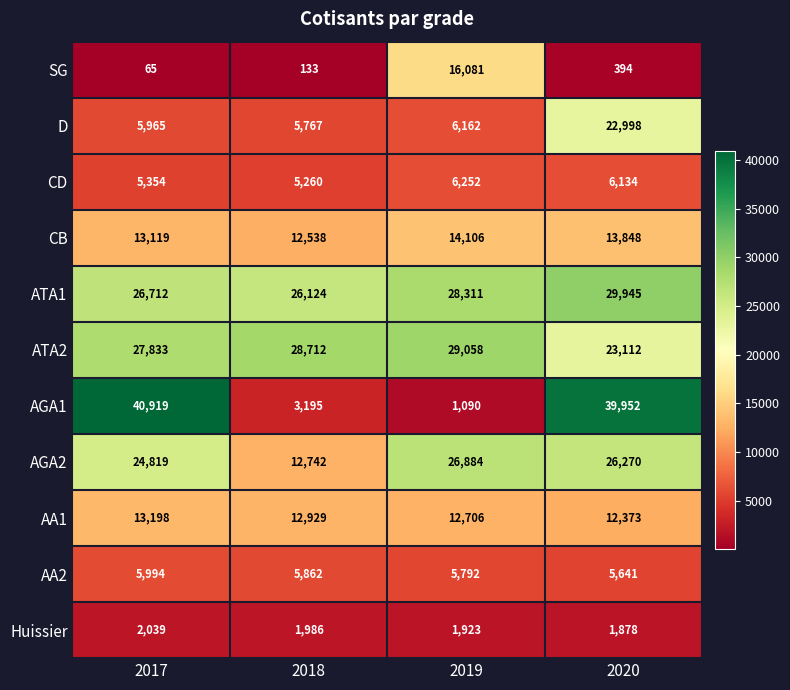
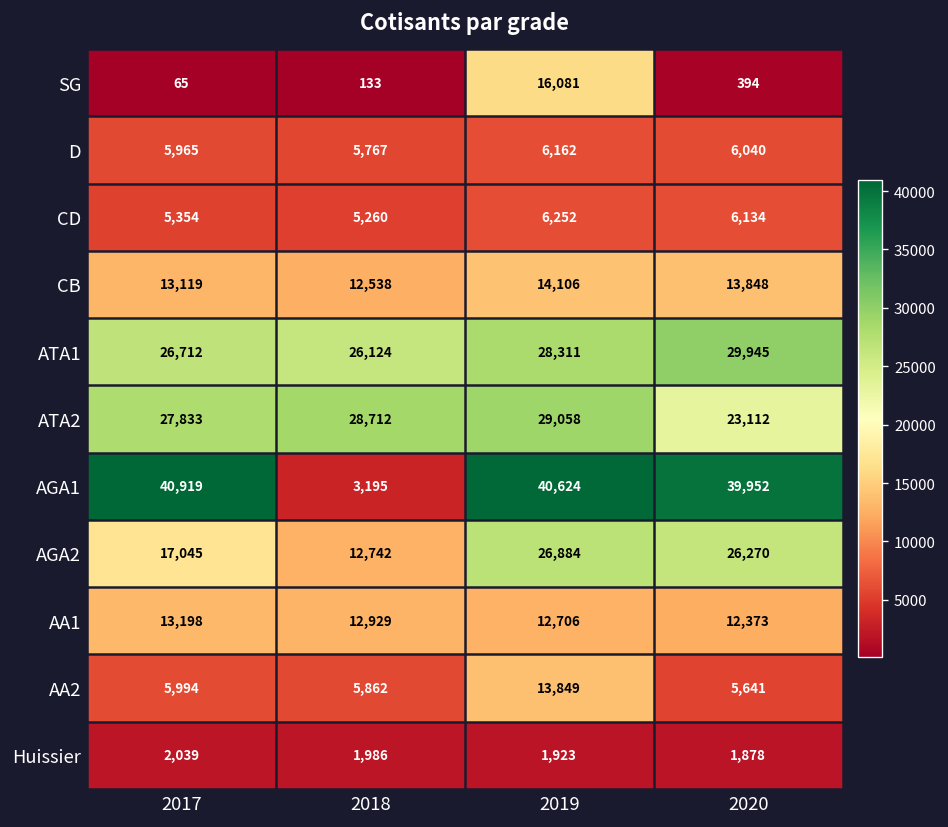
D, 2020: 22,998 -> 6,040
AGA1, 2019: 1,090 -> 40,624
AGA2, 2017: 24,819 -> 17,045
AA2, 2019: 5,792 -> 13,849
